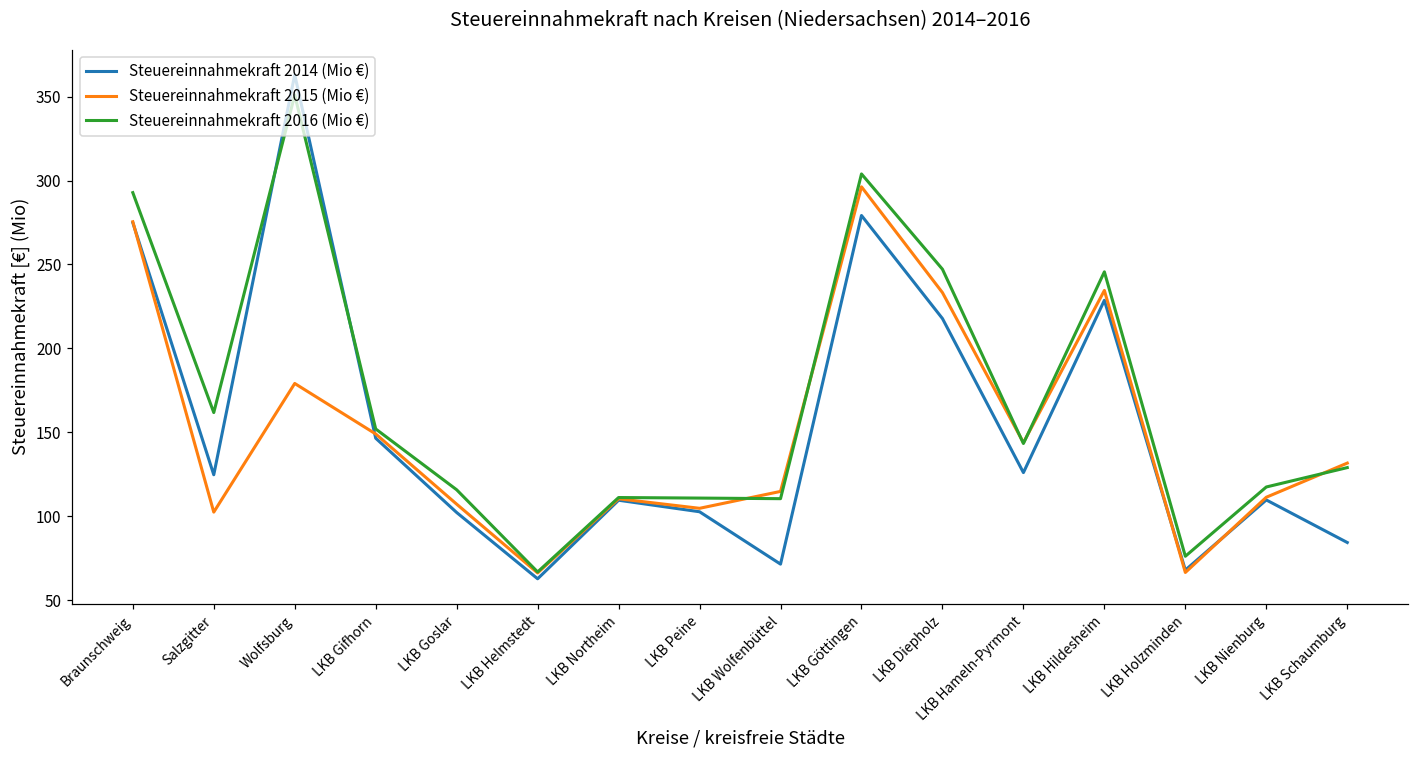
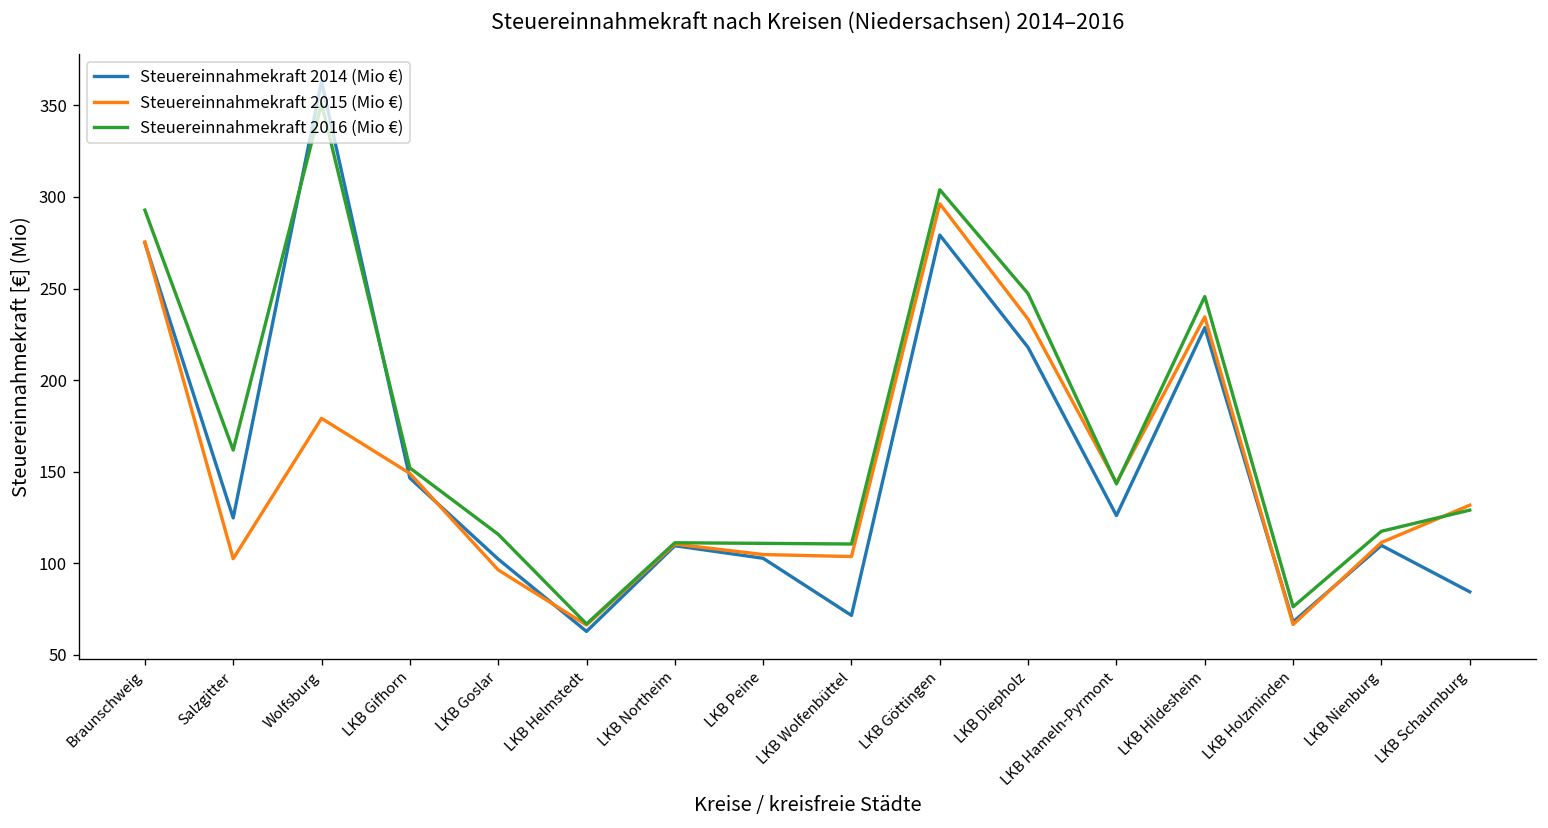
Steuereinnahmekraft 2015 (Mio €), LKB Goslar: 107 -> 96
Steuereinnahmekraft 2015 (Mio €), LKB Wolfenbüttel: 115 -> 104
